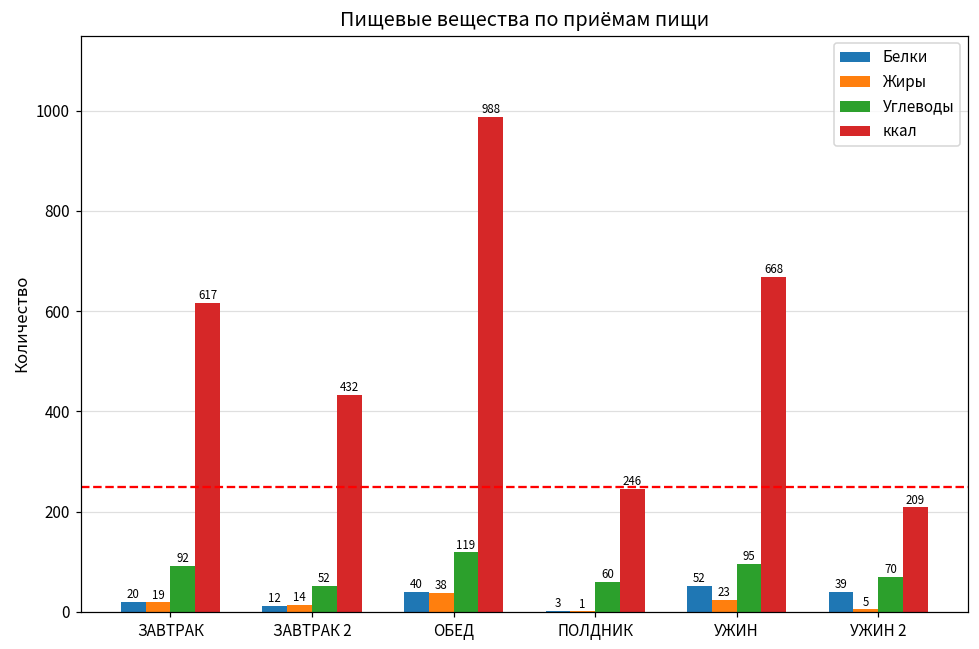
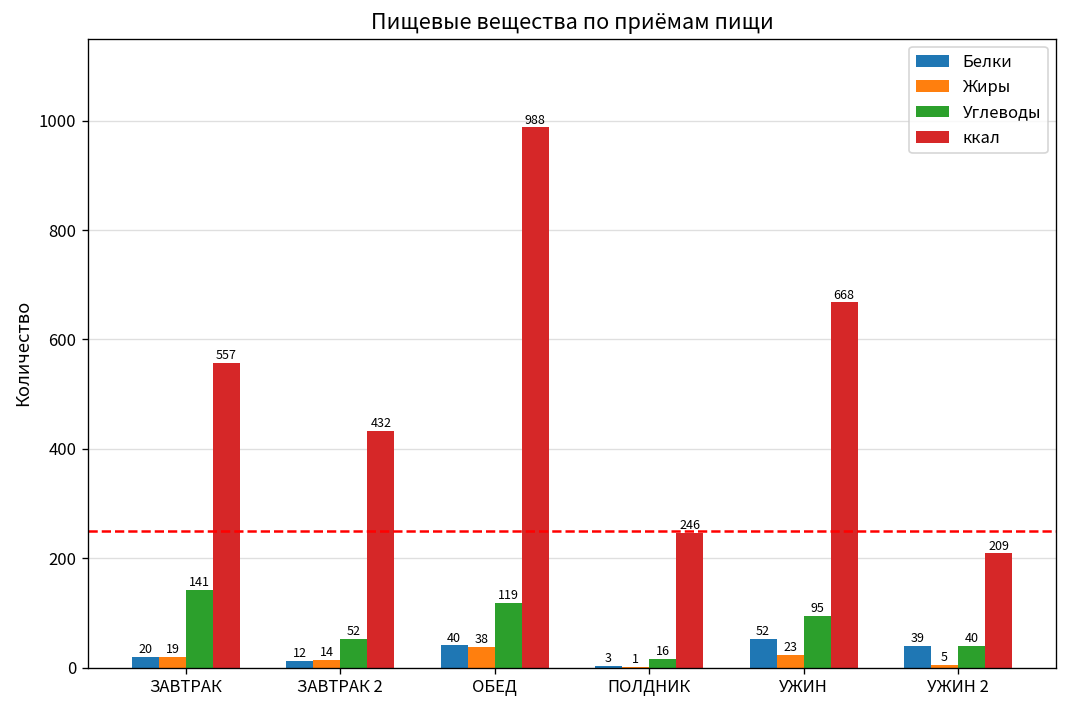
Углеводы, ЗАВТРАК: 92 -> 141
ккал, ЗАВТРАК: 617 -> 557
Углеводы, ПОЛДНИК: 60 -> 16
Углеводы, УЖИН 2: 70 -> 40
